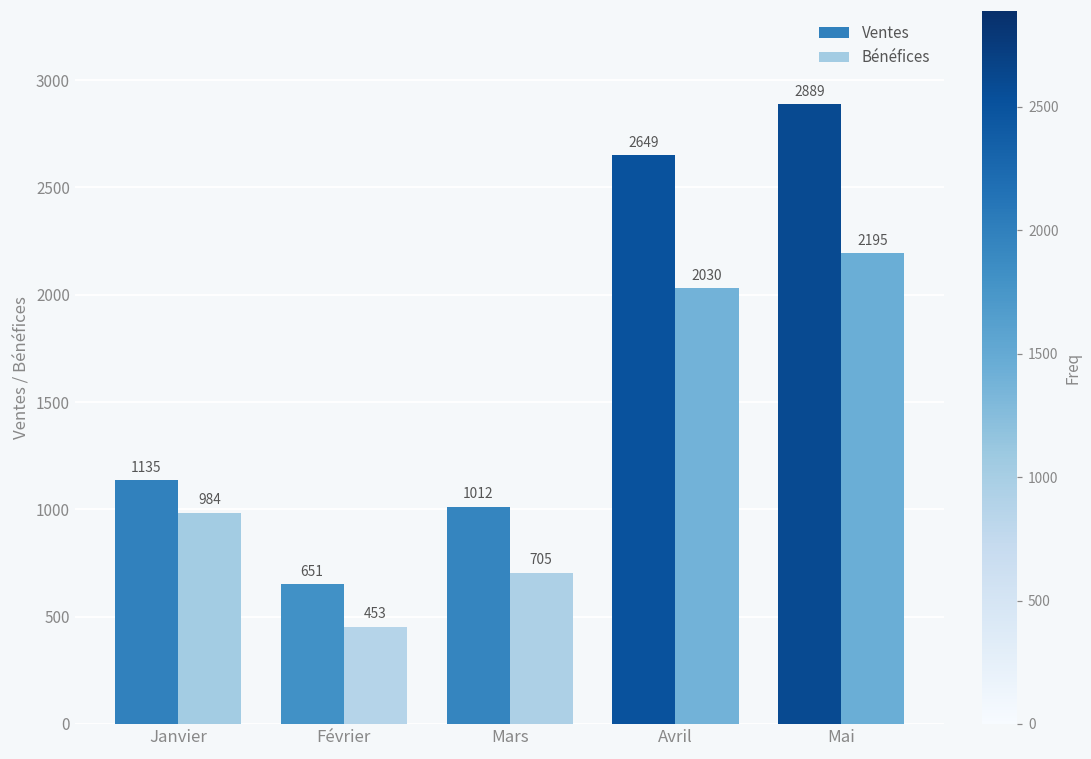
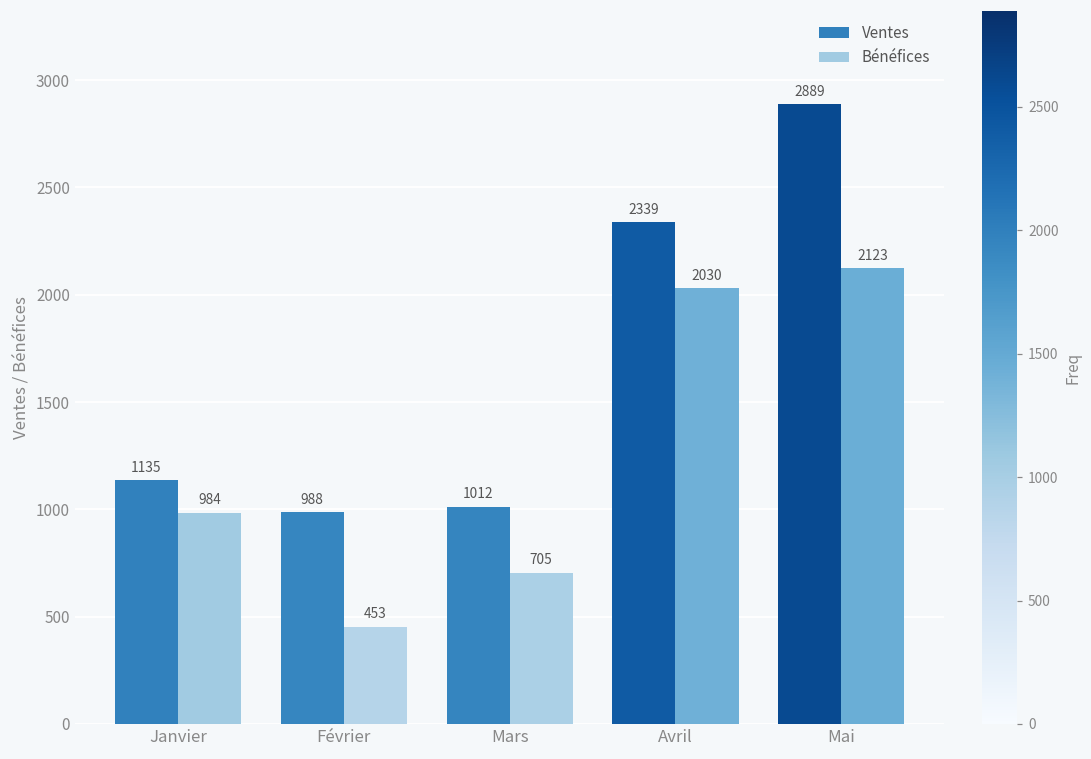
Ventes, Février: 651 -> 988
Ventes, Avril: 2649 -> 2339
Bénéfices, Mai: 2195 -> 2123
